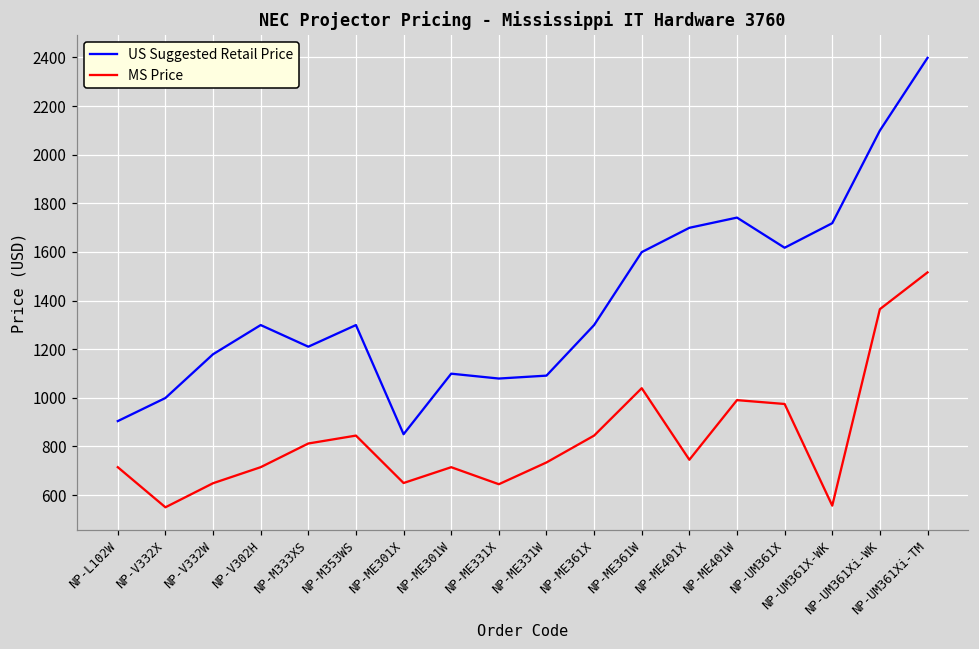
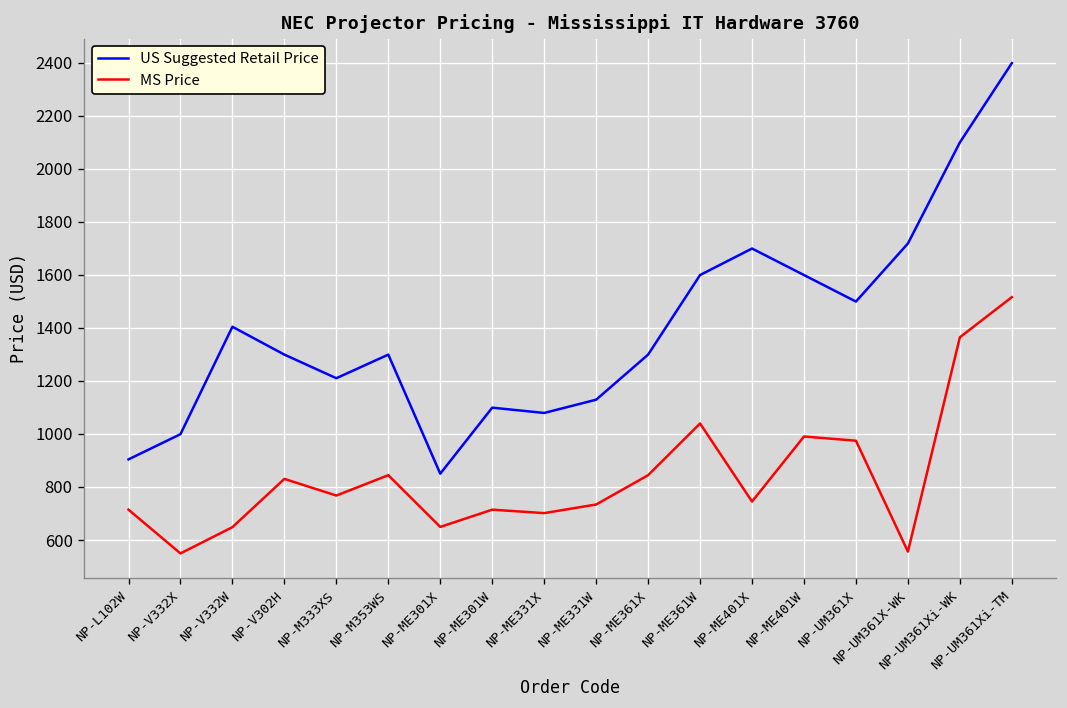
US Suggested Retail Price, NP-V332W: 1180 -> 1400
MS Price, NP-V302H: 710 -> 830
MS Price, NP-M333XS: 810 -> 770
MS Price, NP-ME331X: 640 -> 700
US Suggested Retail Price, NP-ME331W: 1090 -> 1130
US Suggested Retail Price, NP-ME401W: 1740 -> 1600
US Suggested Retail Price, NP-UM361X: 1620 -> 1500
